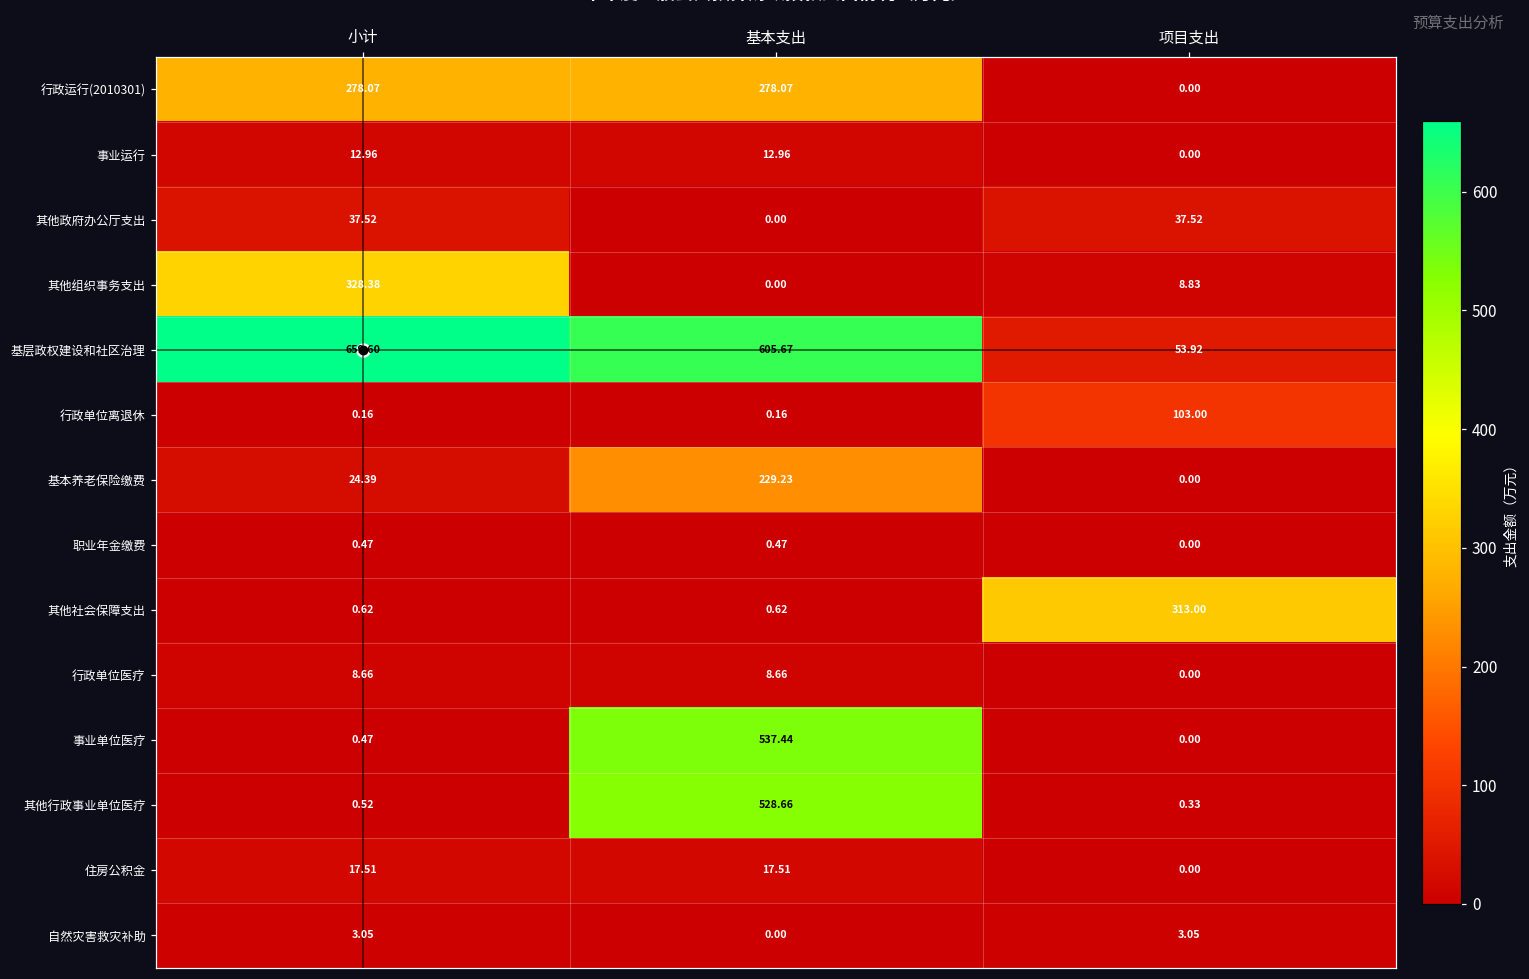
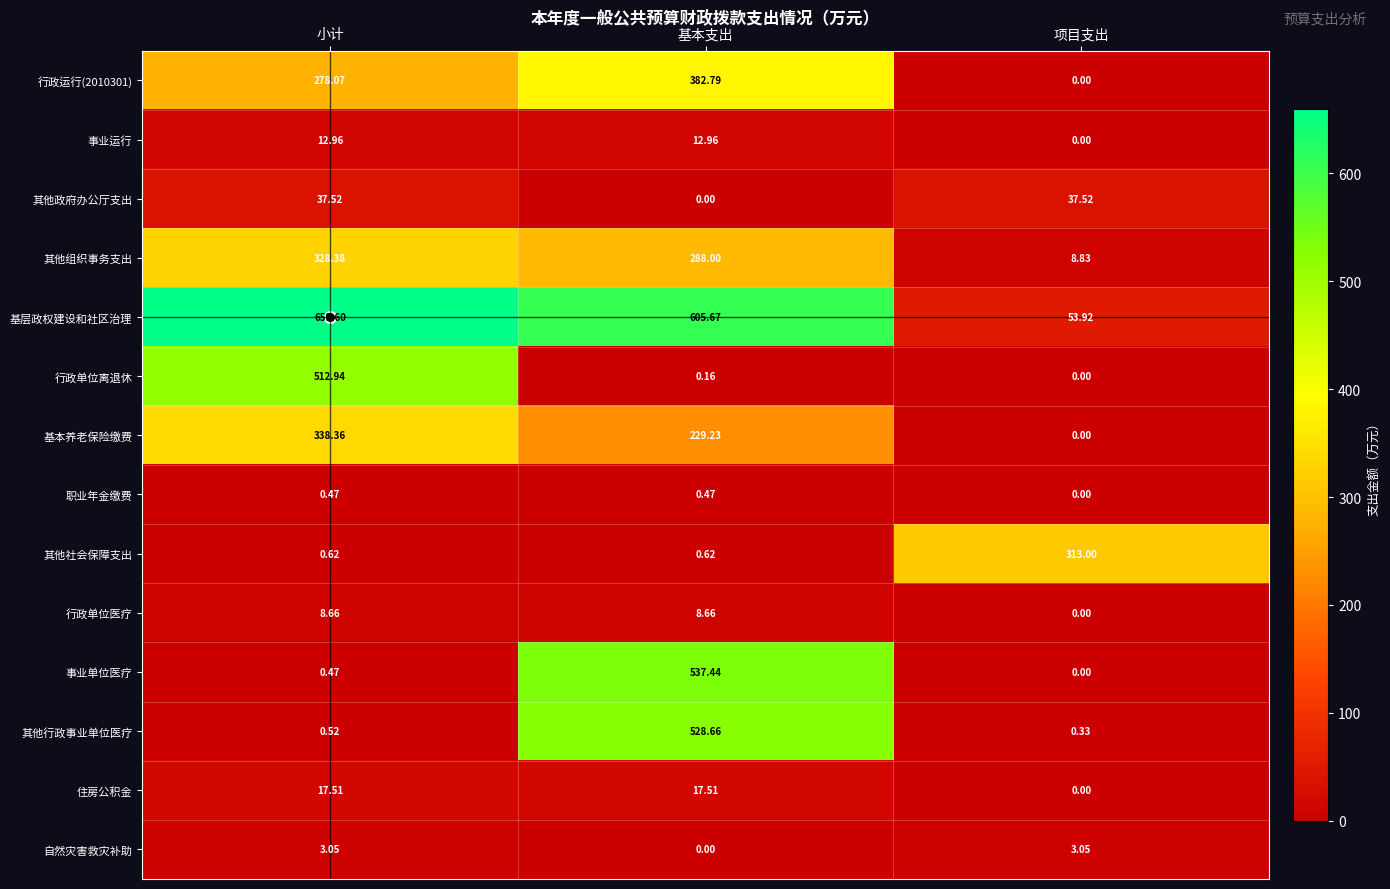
行政运行(2010301), 基本支出: 278.07 -> 382.79
其他组织事务支出, 基本支出: 0.00 -> 288.00
行政单位离退休, 小计: 0.16 -> 512.94
行政单位离退休, 项目支出: 103.00 -> 0.00
基本养老保险缴费, 小计: 24.39 -> 338.36
